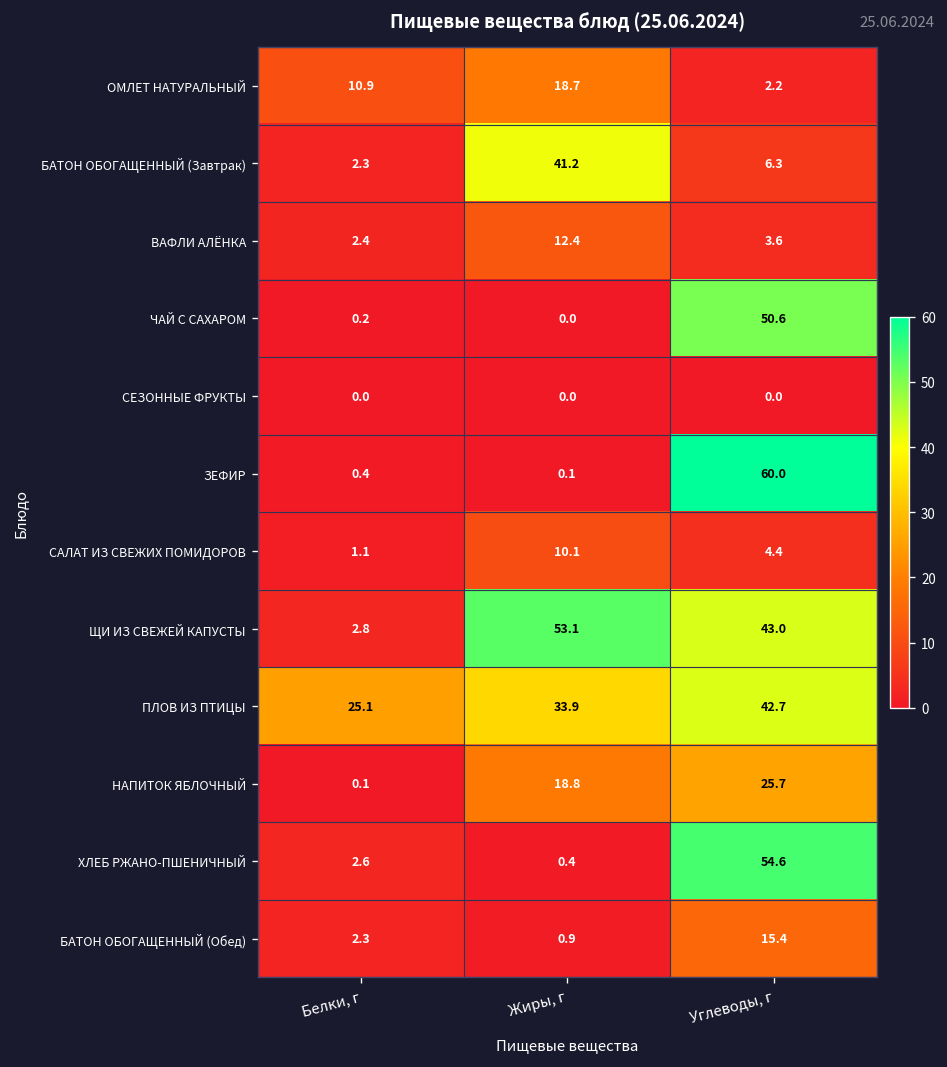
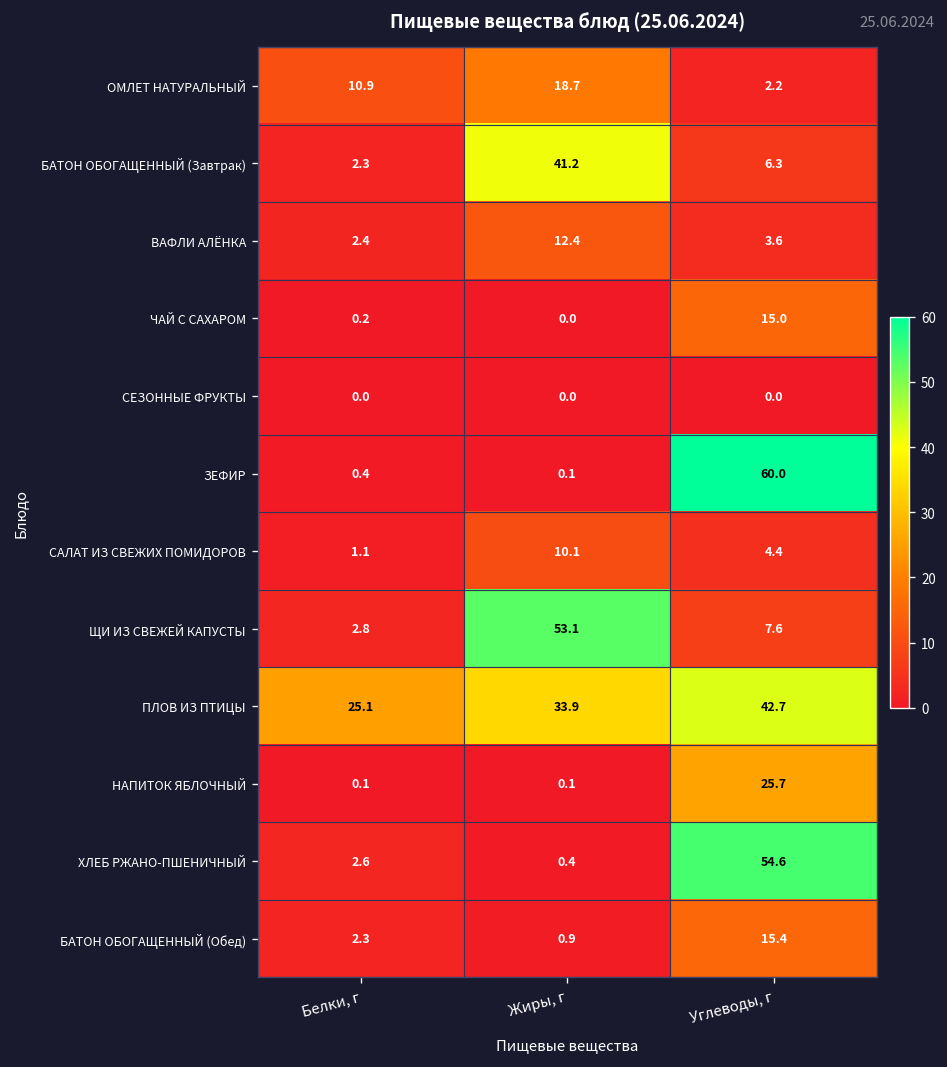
ЧАЙ С САХАРОМ, Углеводы, г: 50.6 -> 15.0
ЩИ ИЗ СВЕЖЕЙ КАПУСТЫ, Углеводы, г: 43.0 -> 7.6
НАПИТОК ЯБЛОЧНЫЙ, Жиры, г: 18.8 -> 0.1
